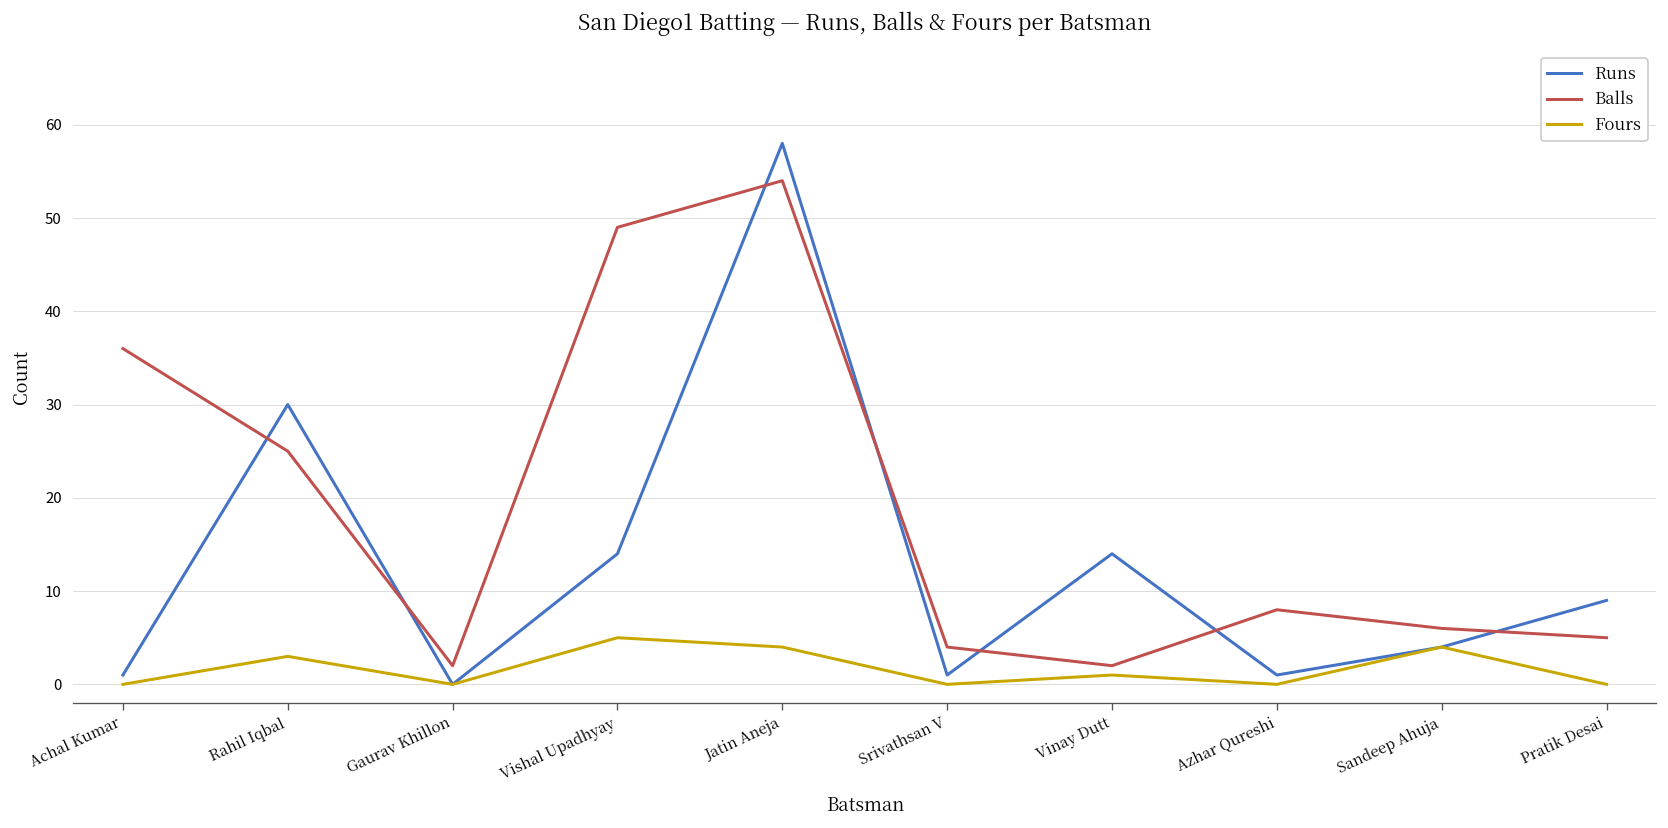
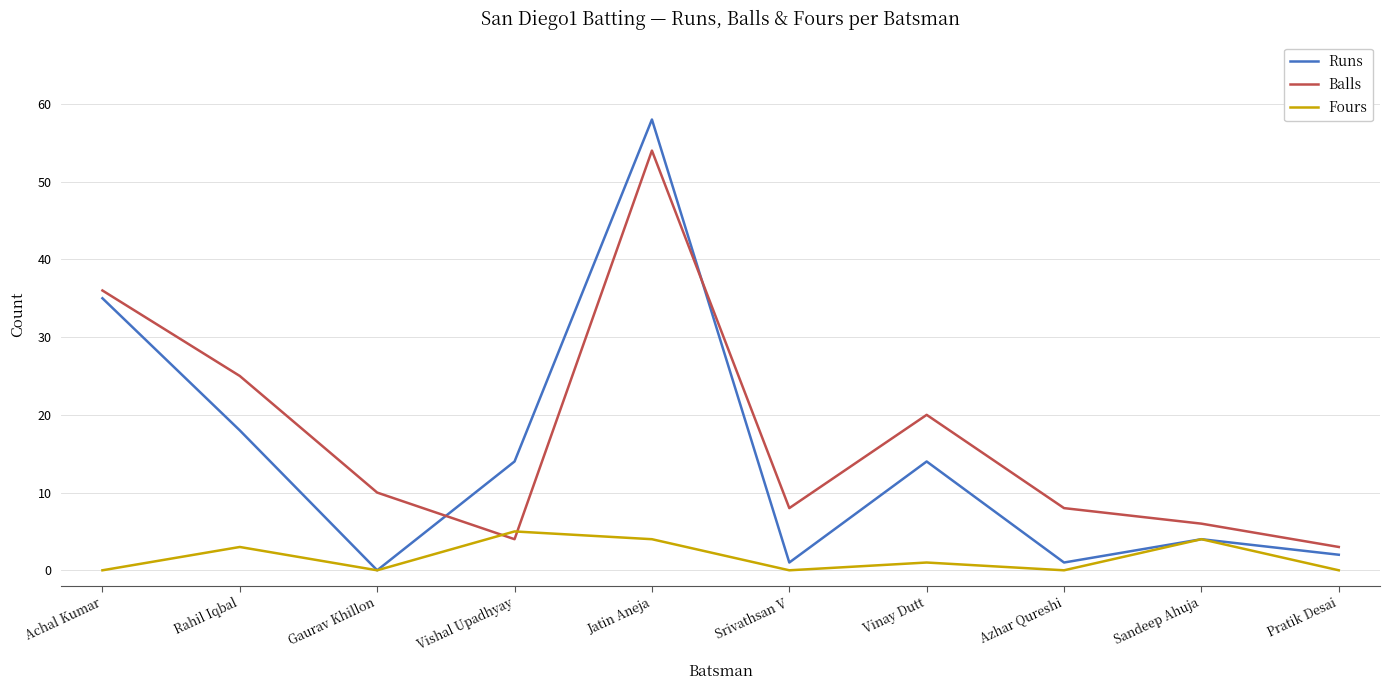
Runs, Achal Kumar: 1 -> 35
Runs, Rahil Iqbal: 30 -> 18
Balls, Gaurav Khillon: 2 -> 10
Balls, Vishal Upadhyay: 49 -> 4
Balls, Srivathsan V: 4 -> 8
Balls, Vinay Dutt: 2 -> 20
Runs, Pratik Desai: 9 -> 2
Balls, Pratik Desai: 5 -> 3
